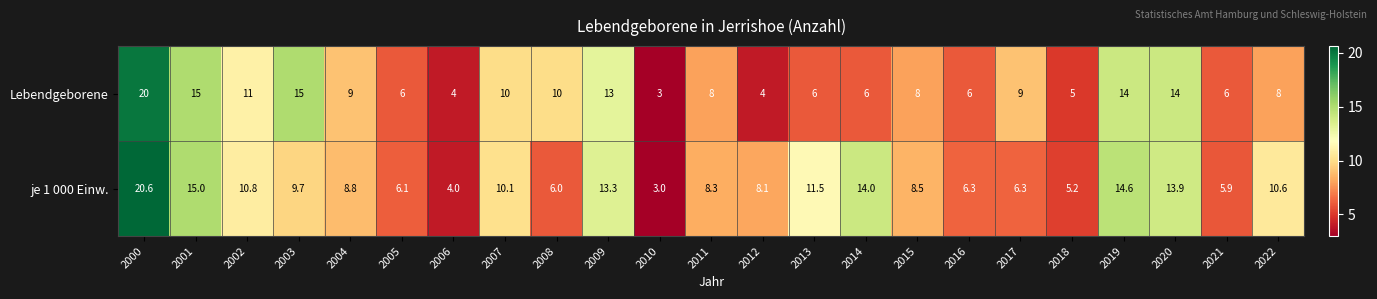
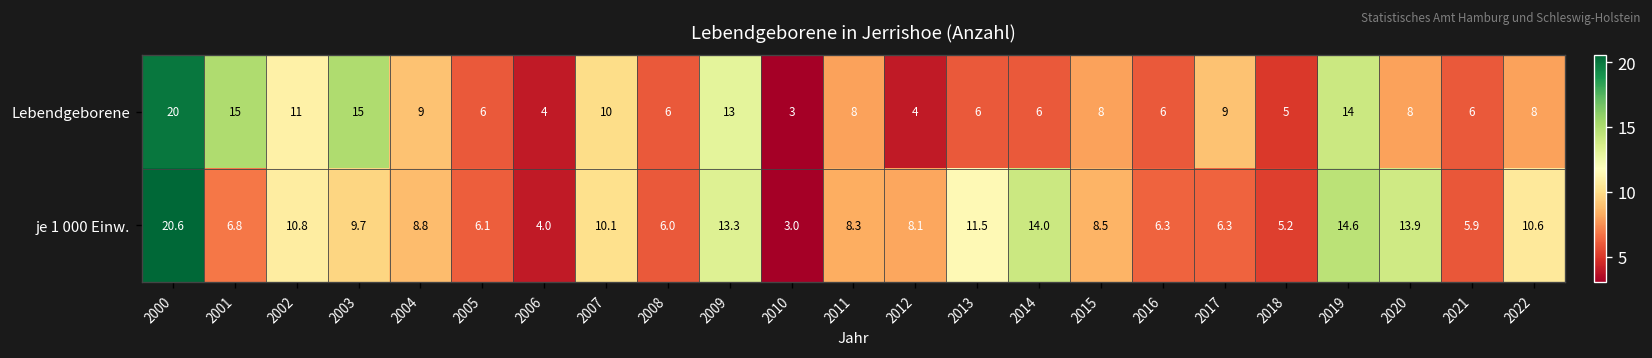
Lebendgeborene, 2008: 10 -> 6
Lebendgeborene, 2020: 14 -> 8
je 1 000 Einw., 2001: 15.0 -> 6.8
